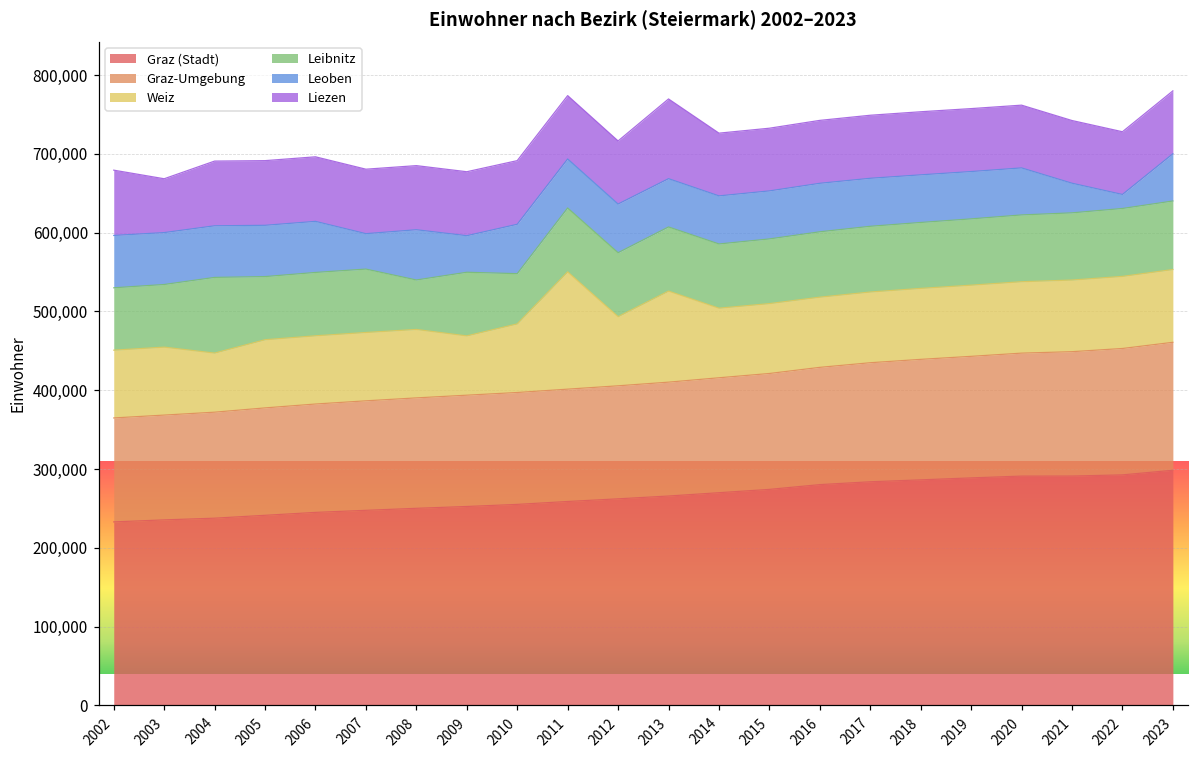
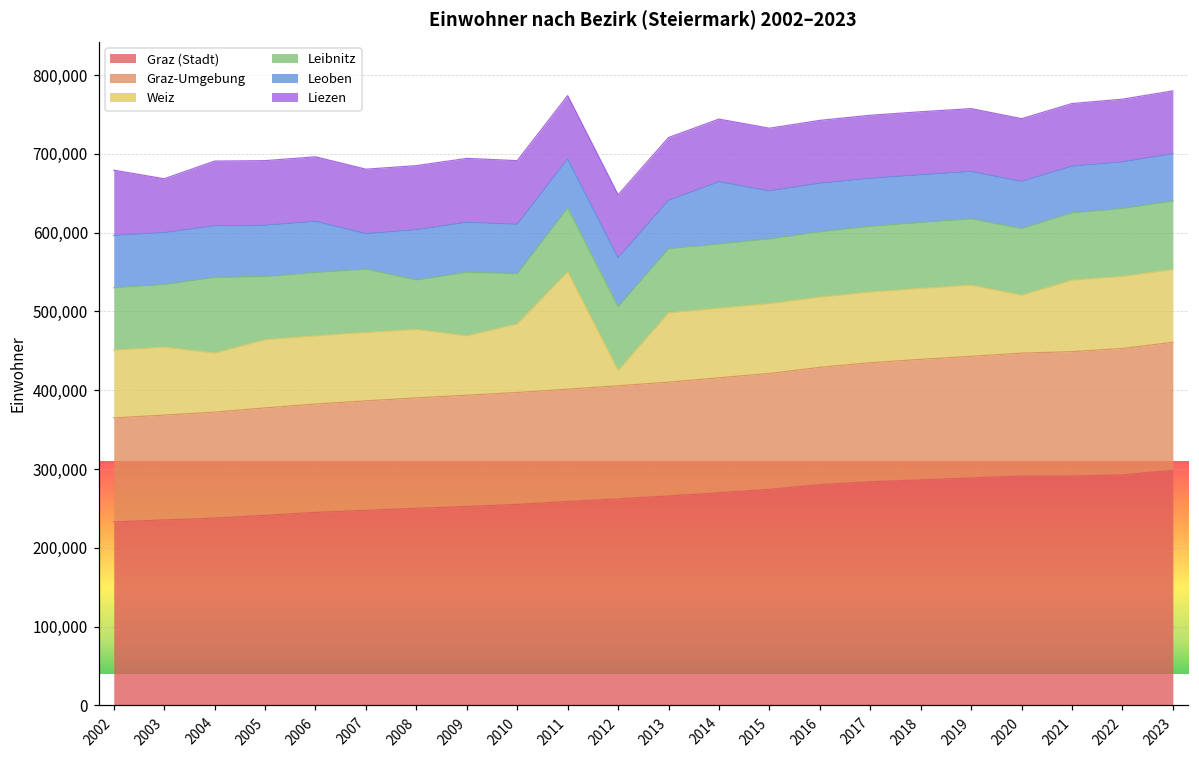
Leoben, 2009: 50,000 -> 60,000
Weiz, 2012: 90,000 -> 20,000
Weiz, 2013: 120,000 -> 90,000
Liezen, 2013: 100,000 -> 80,000
Leoben, 2014: 60,000 -> 80,000
Weiz, 2020: 90,000 -> 70,000
Leoben, 2021: 40,000 -> 60,000
Leoben, 2022: 20,000 -> 60,000
